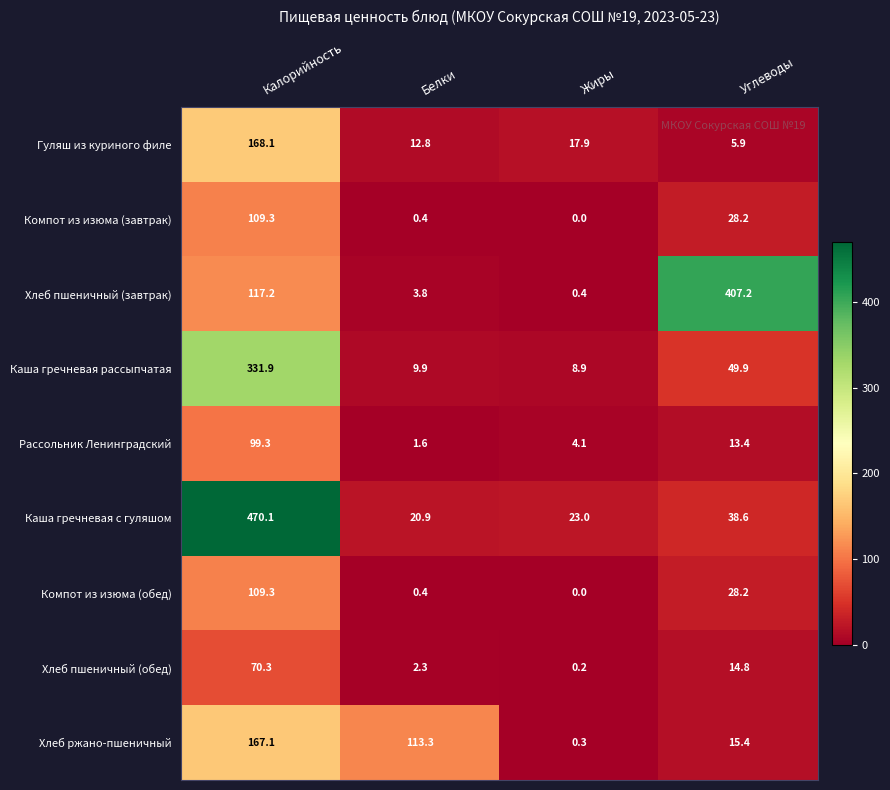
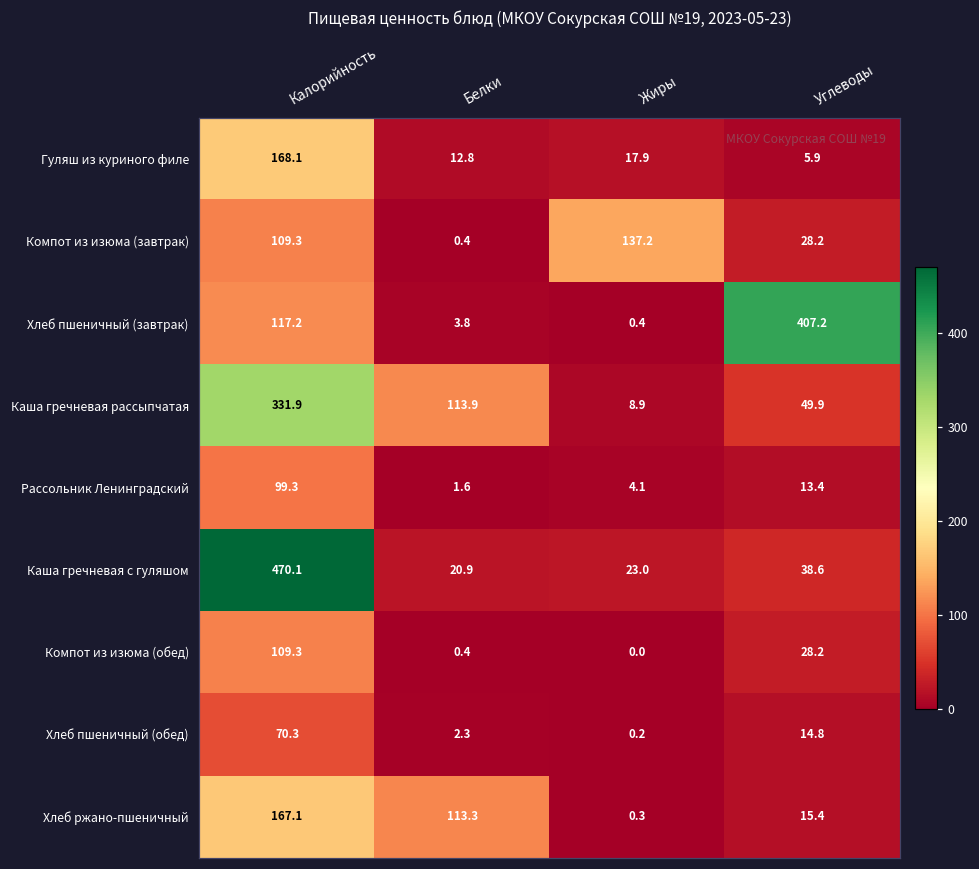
Компот из изюма (завтрак), Жиры: 0.0 -> 137.2
Каша гречневая рассыпчатая, Белки: 9.9 -> 113.9
